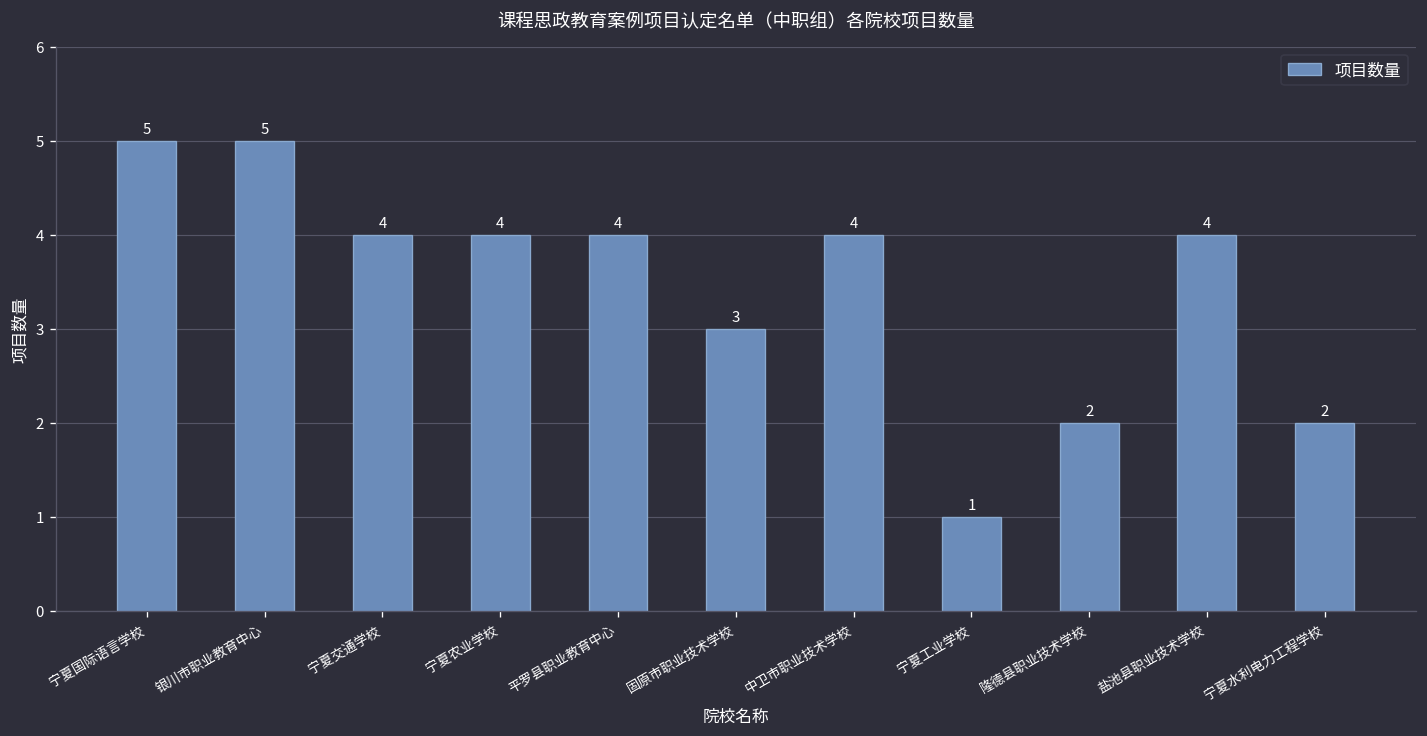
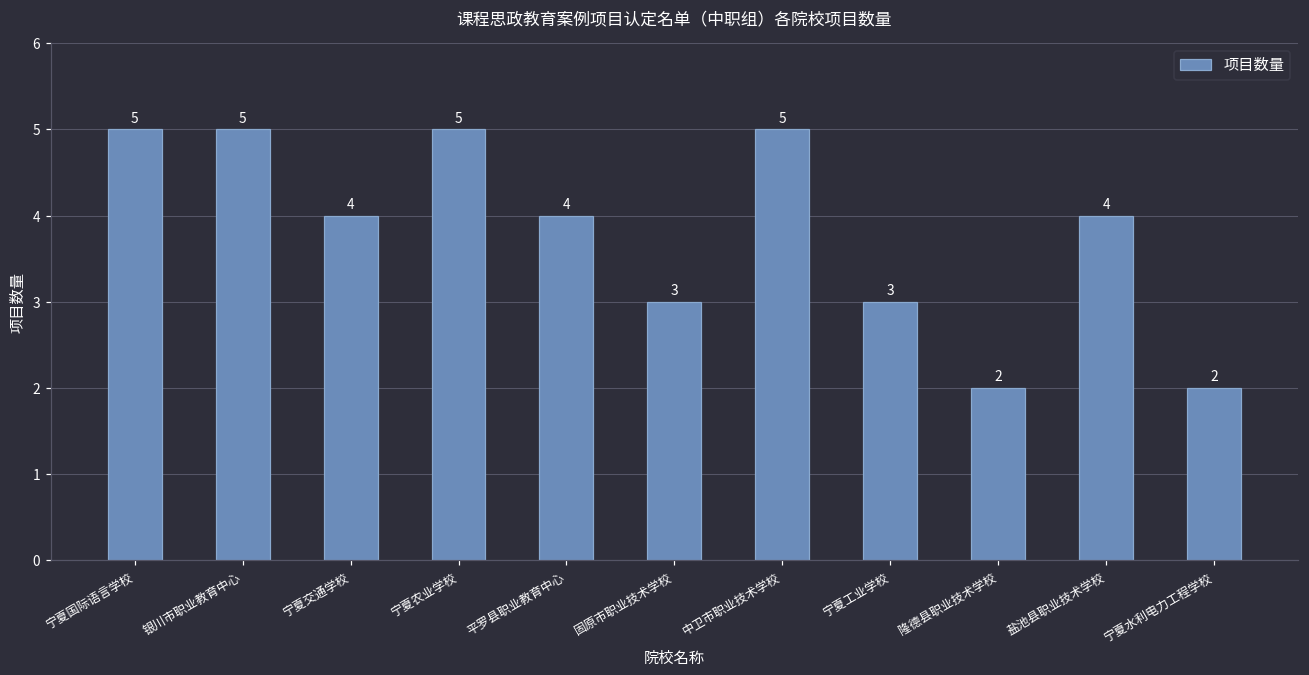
宁夏农业学校: 4 -> 5
中卫市职业技术学校: 4 -> 5
宁夏工业学校: 1 -> 3
